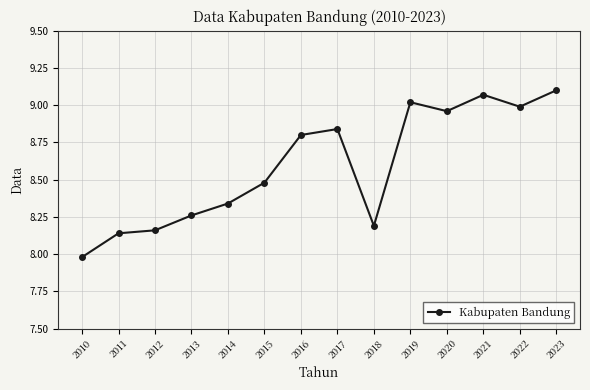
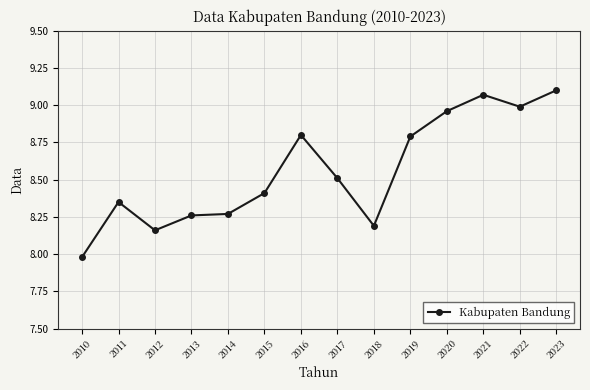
2011: 8.14 -> 8.35
2014: 8.34 -> 8.27
2015: 8.48 -> 8.41
2017: 8.84 -> 8.51
2019: 9.02 -> 8.79
